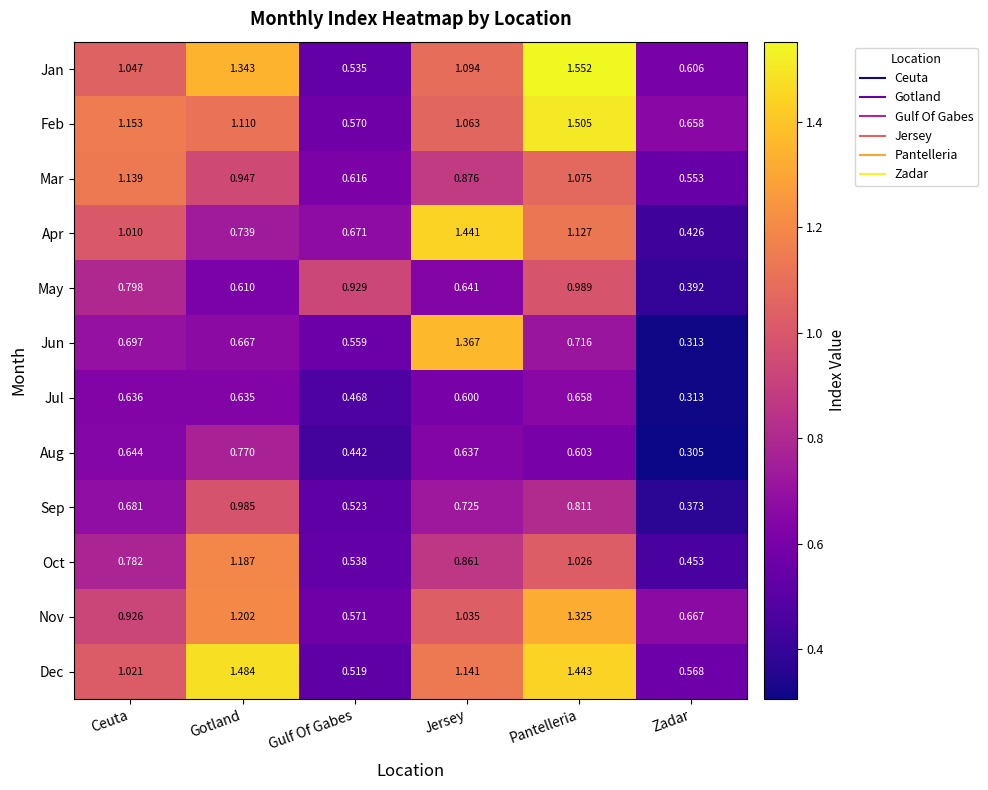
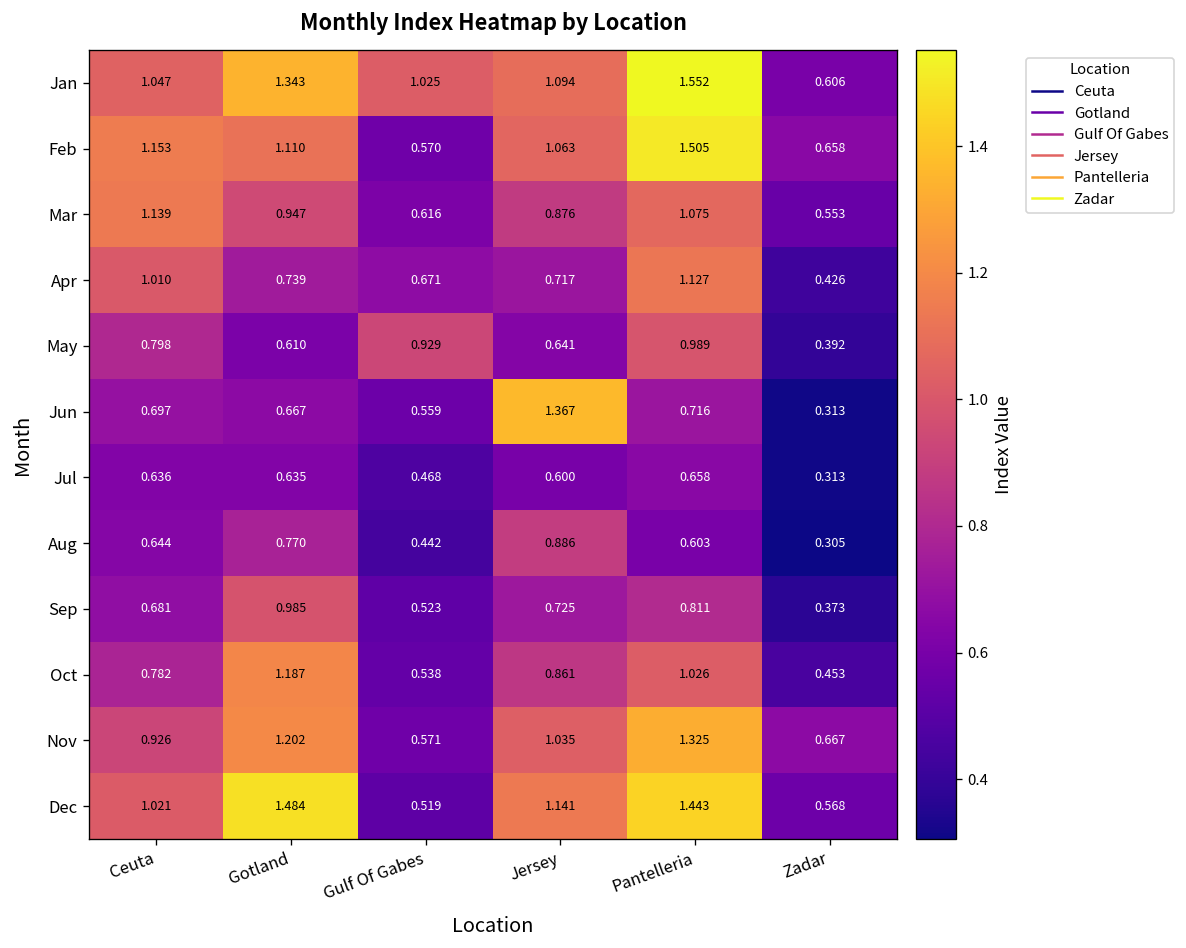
Jan, Gulf Of Gabes: 0.535 -> 1.025
Apr, Jersey: 1.441 -> 0.717
Aug, Jersey: 0.637 -> 0.886
